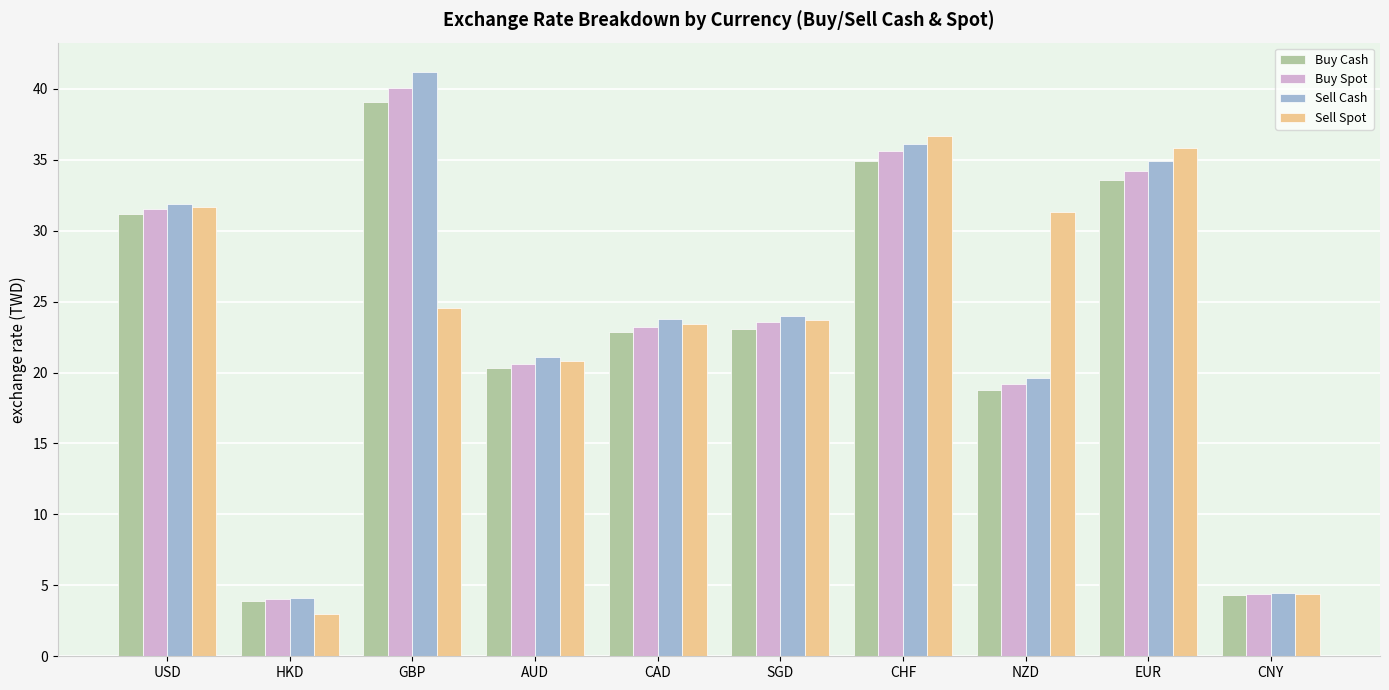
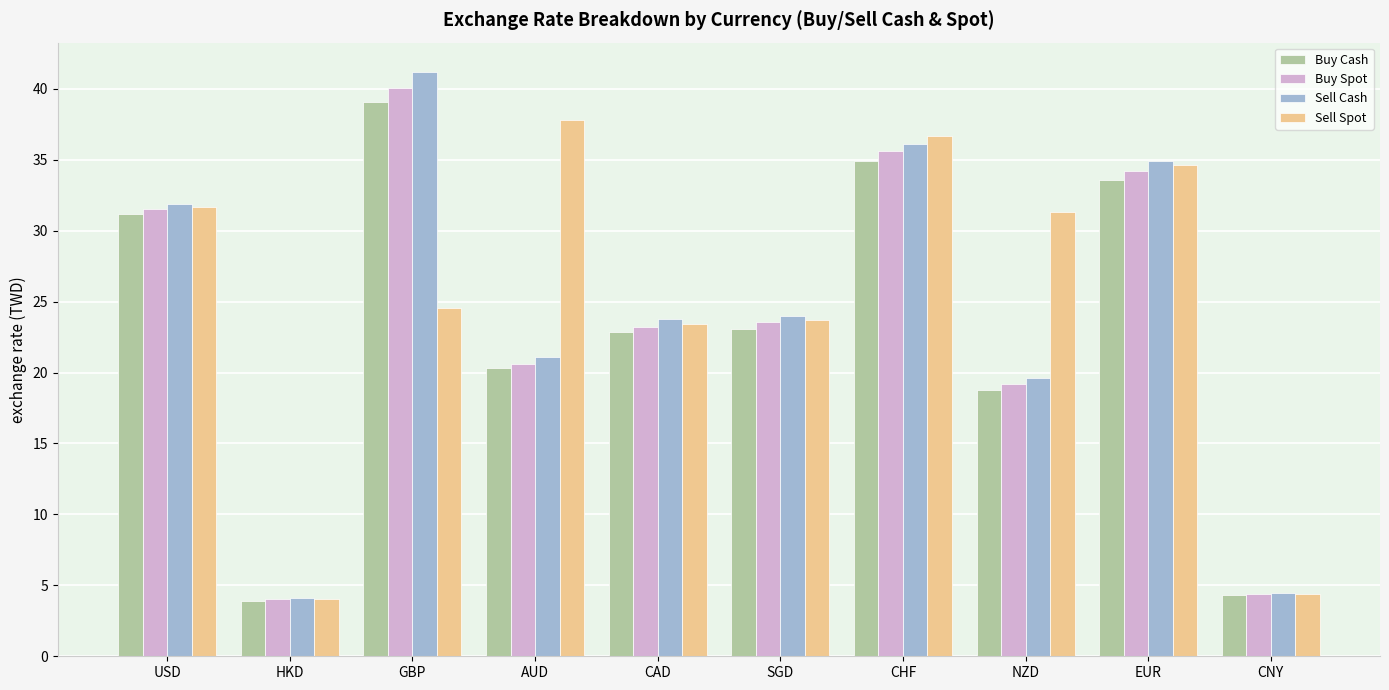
Sell Spot, HKD: 3.0 -> 4.1
Sell Spot, AUD: 20.8 -> 37.8
Sell Spot, EUR: 35.8 -> 34.6
